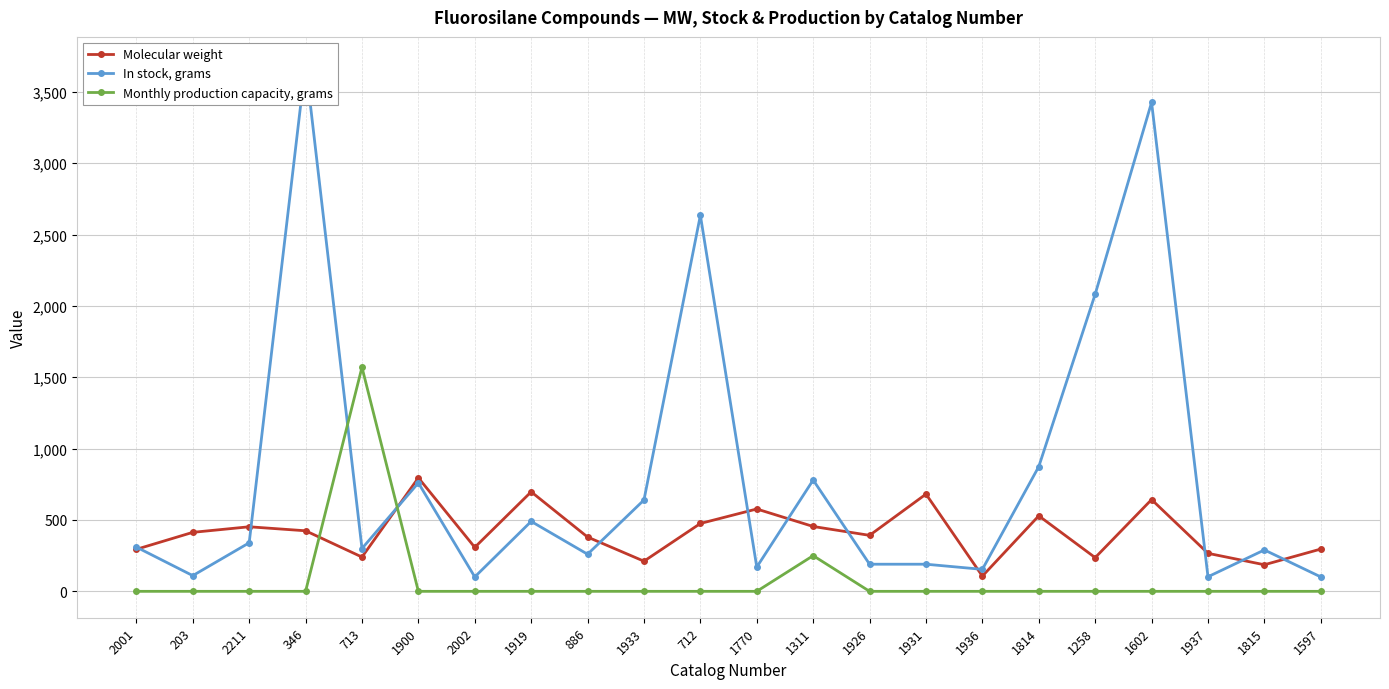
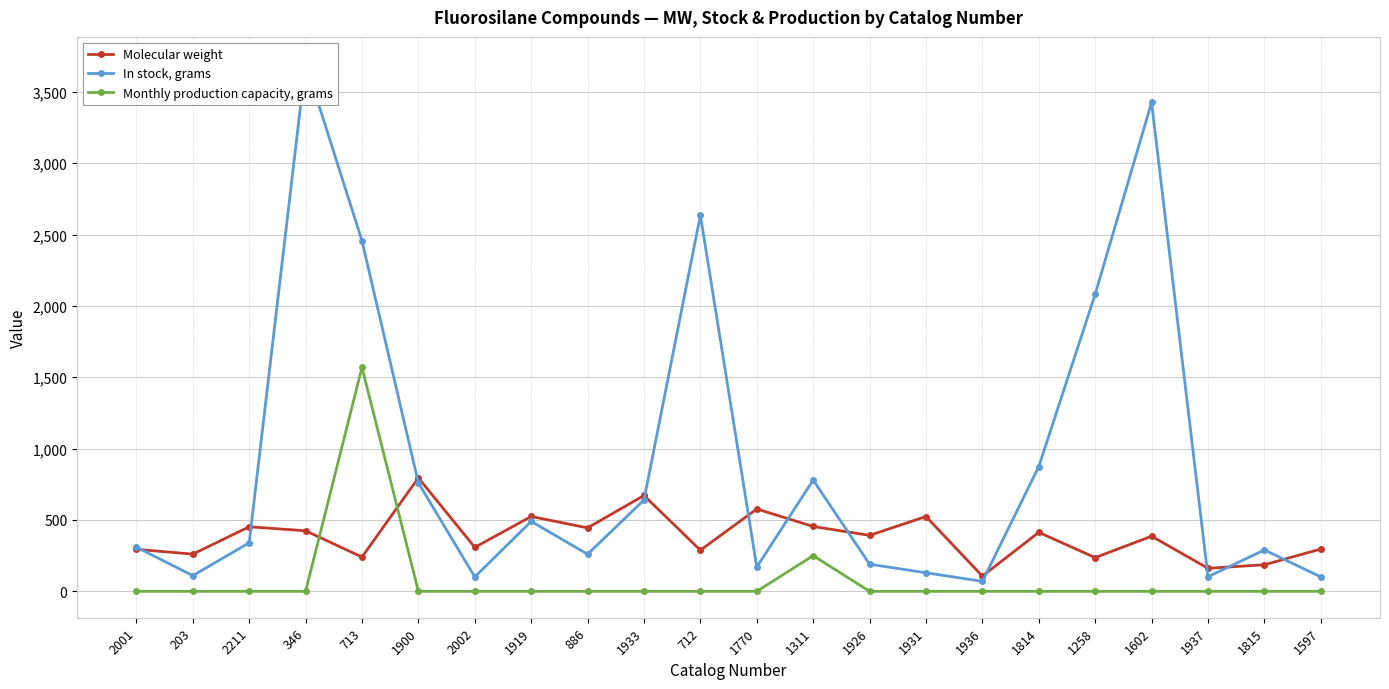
Molecular weight, 203: 410 -> 260
In stock, grams, 713: 300 -> 2,460
Molecular weight, 1919: 700 -> 520
Molecular weight, 886: 380 -> 440
Molecular weight, 1933: 210 -> 670
Molecular weight, 712: 480 -> 290
Molecular weight, 1931: 680 -> 520
In stock, grams, 1931: 190 -> 130
In stock, grams, 1936: 150 -> 70
Molecular weight, 1814: 530 -> 410
Molecular weight, 1602: 640 -> 390
Molecular weight, 1937: 270 -> 160
